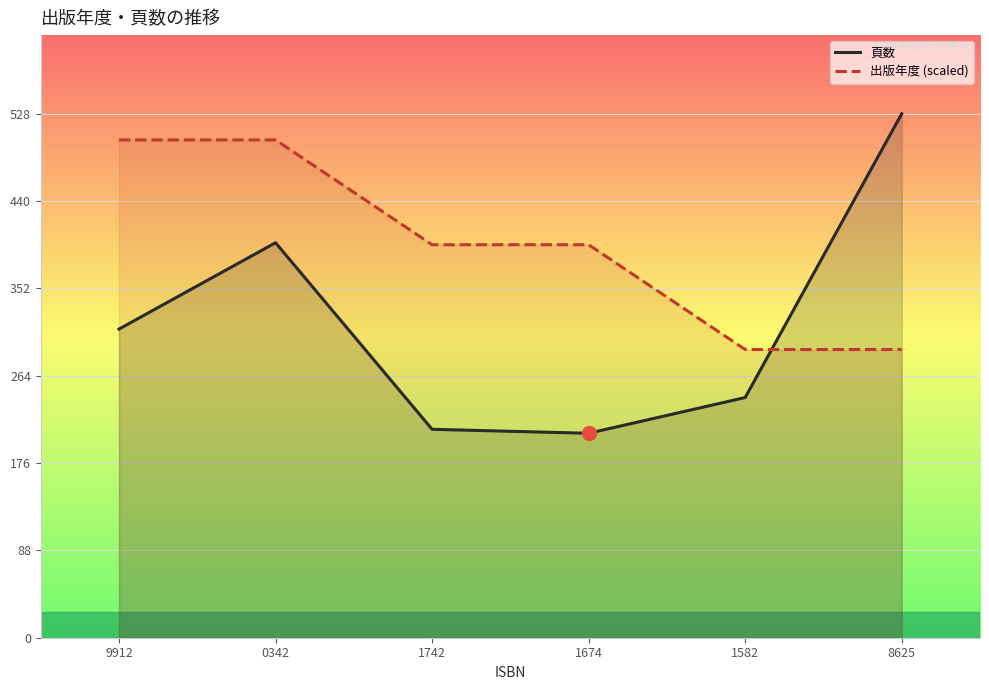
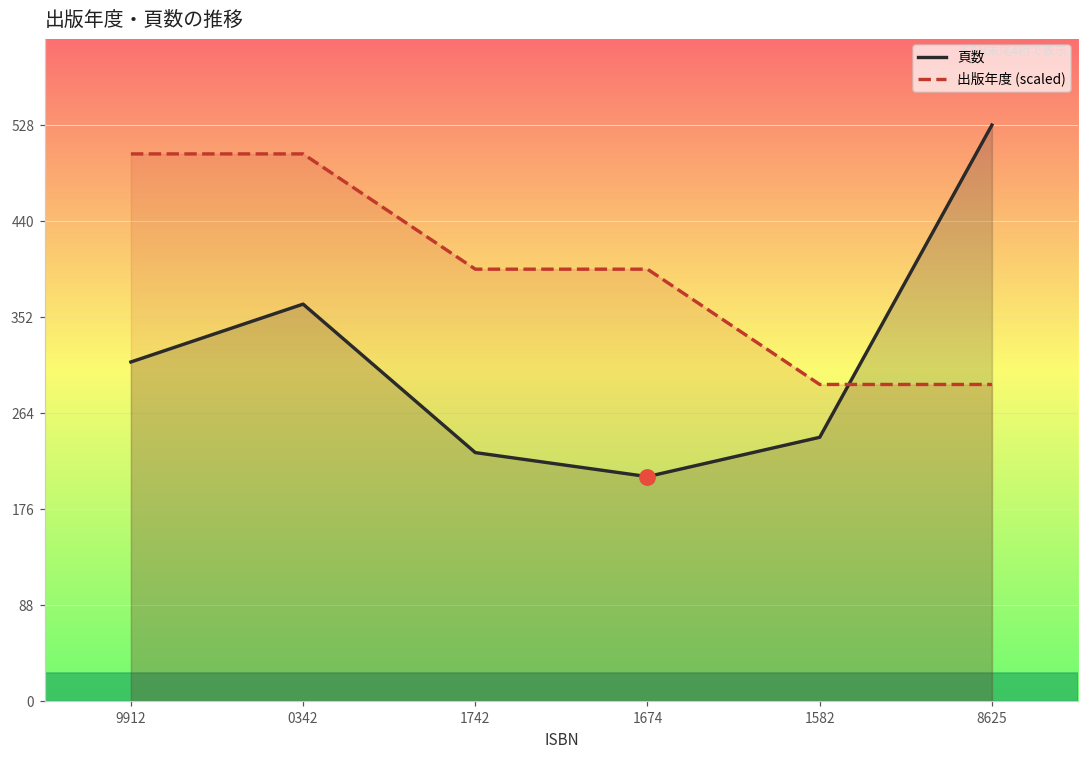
頁数, 0342: 400 -> 360
頁数, 1742: 210 -> 230
